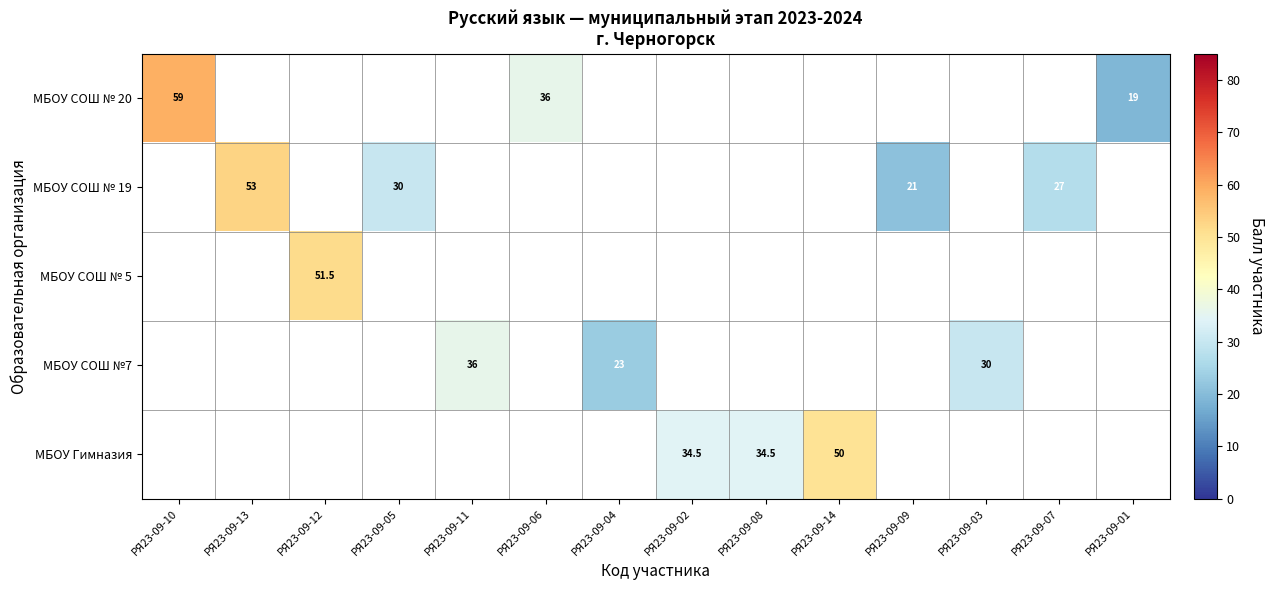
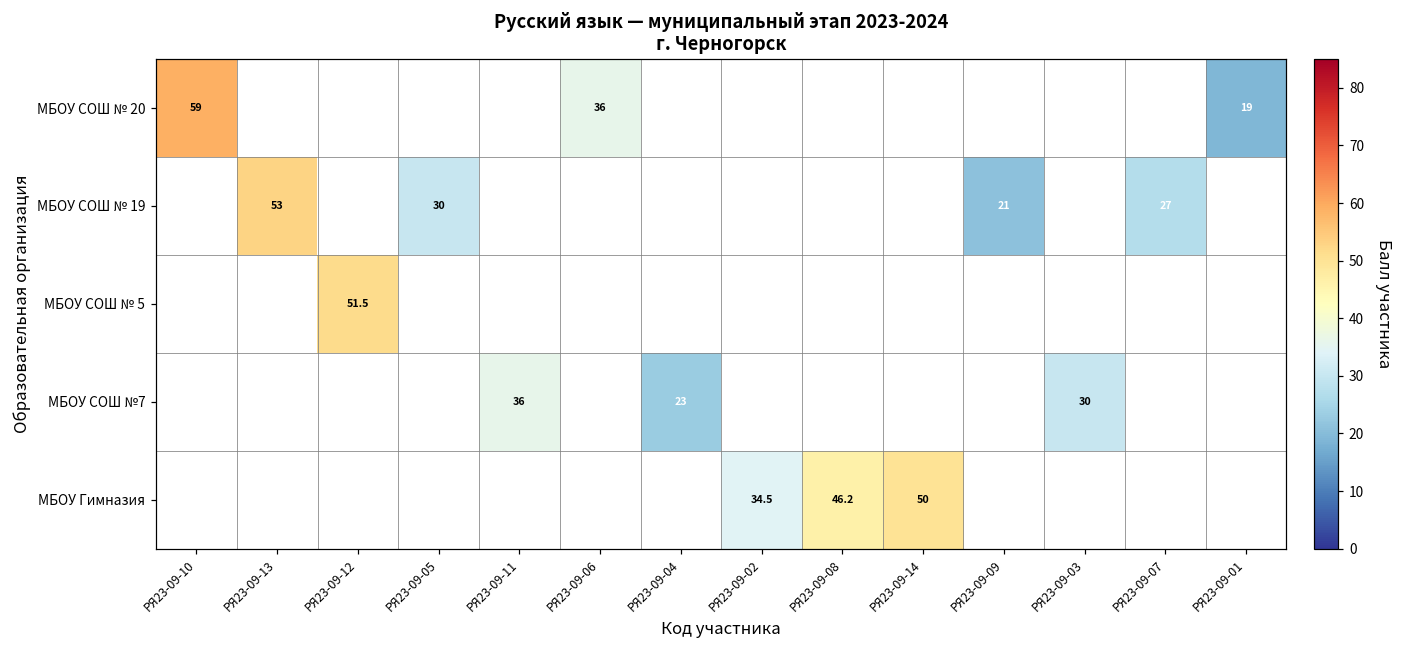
МБОУ Гимназия, РЯ23-09-08: 34.5 -> 46.2
